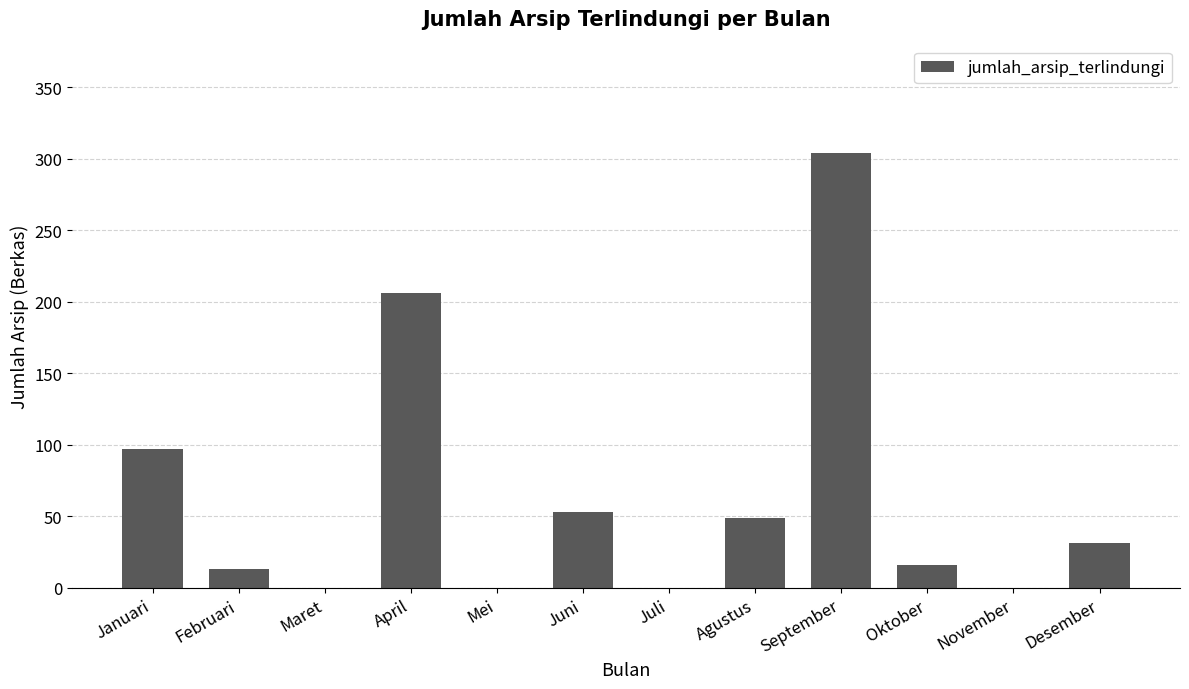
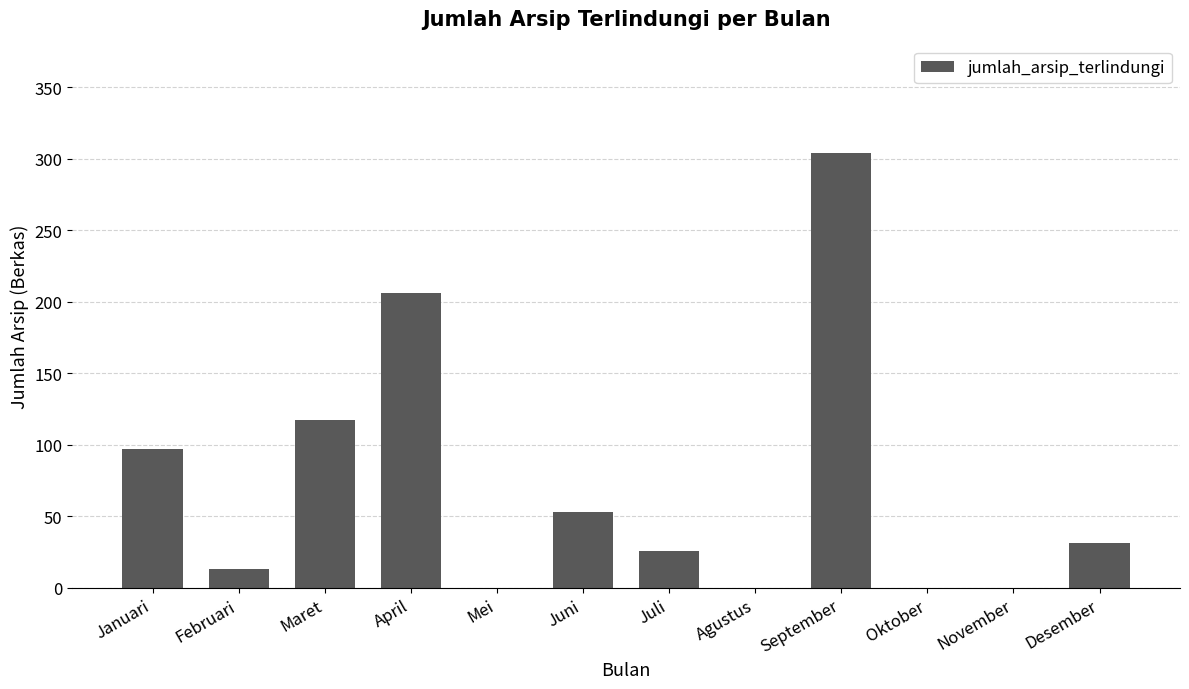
Maret: 0 -> 117
Juli: 0 -> 26
Agustus: 49 -> 0
Oktober: 16 -> 0
